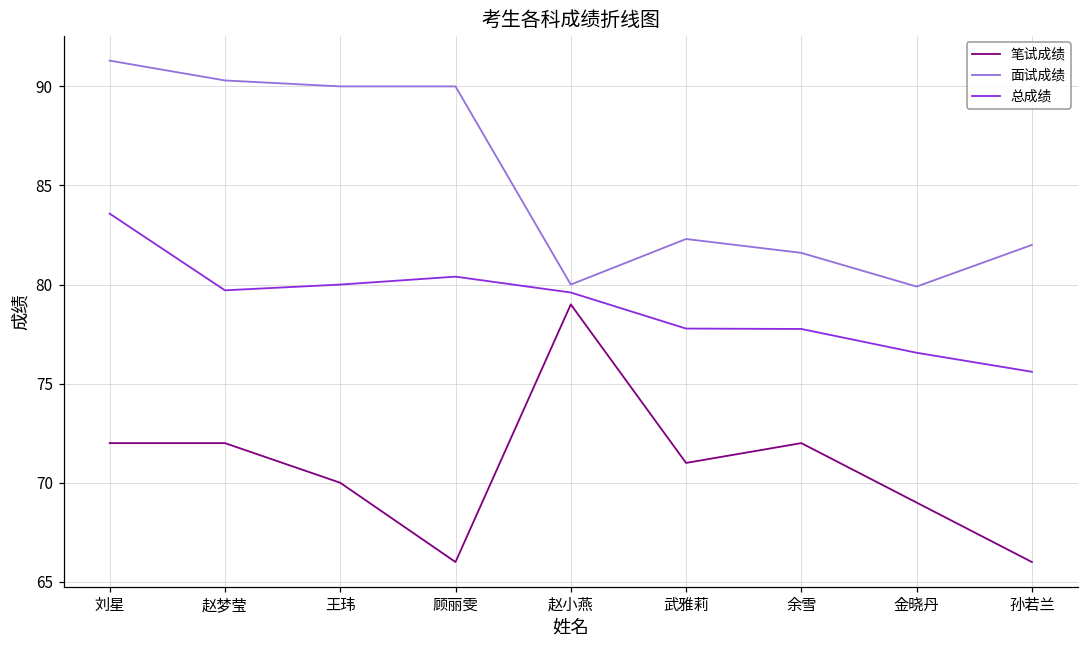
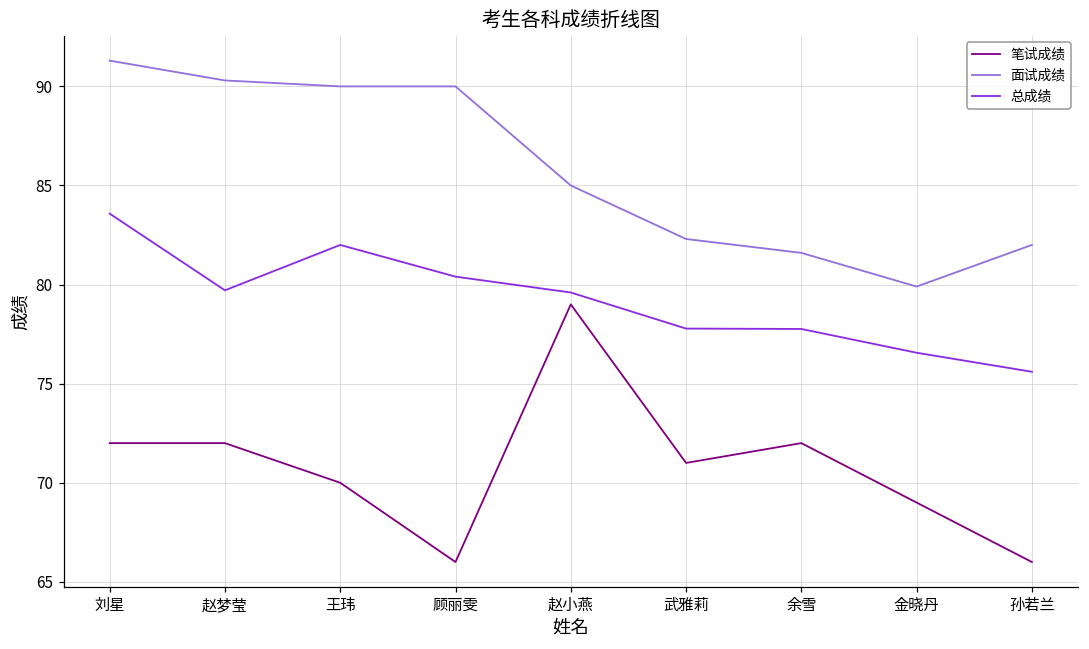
总成绩, 王玮: 80 -> 82
面试成绩, 赵小燕: 80 -> 85
